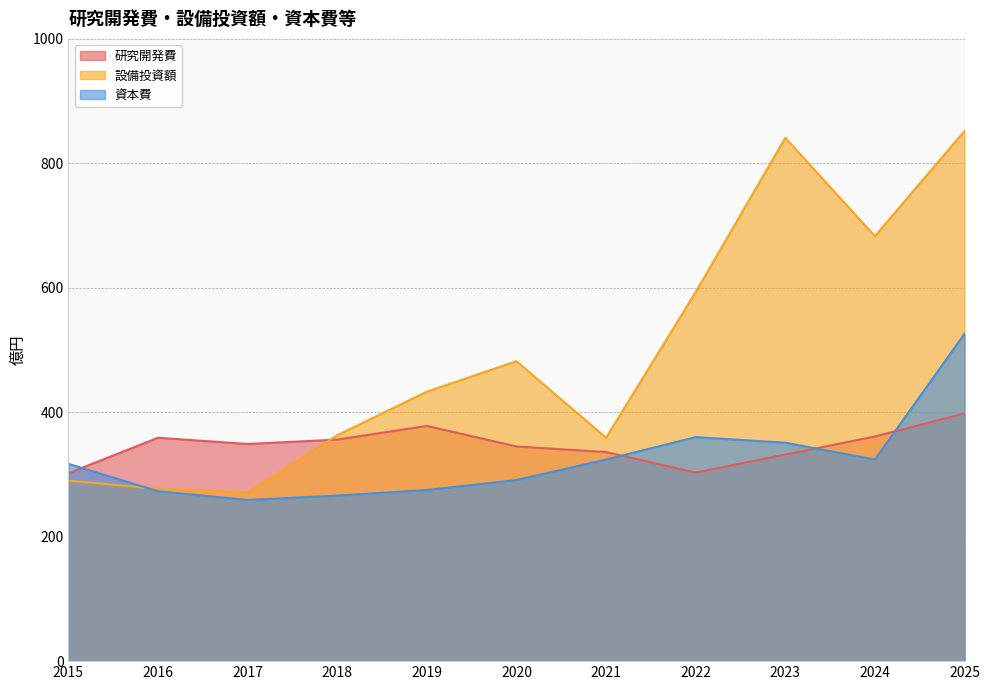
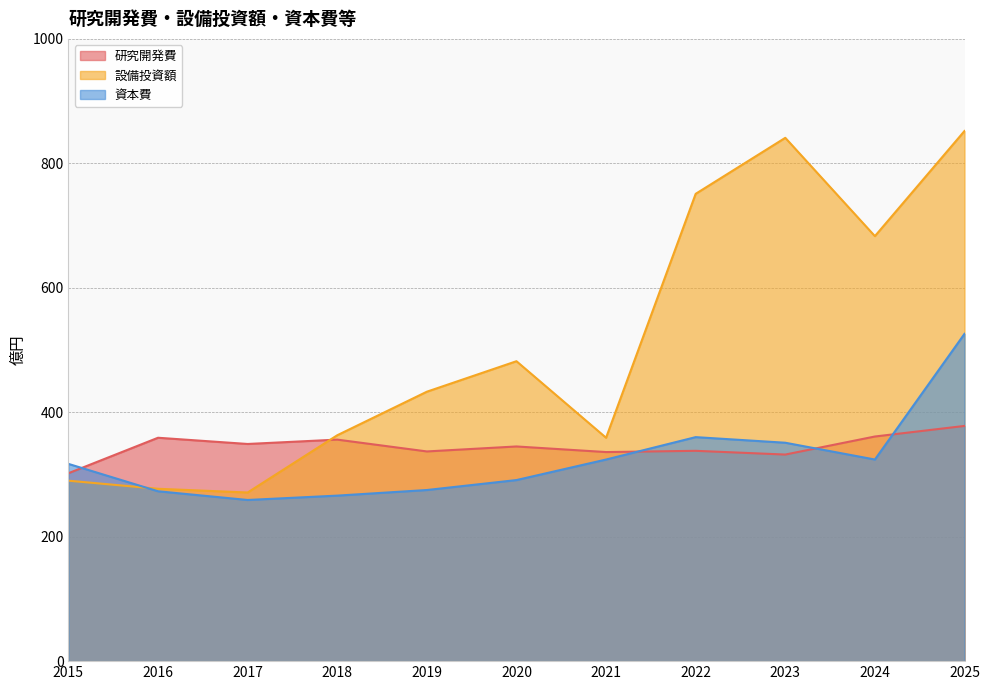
研究開発費, 2019: 380 -> 340
研究開発費, 2022: 300 -> 340
設備投資額, 2022: 590 -> 750
研究開発費, 2025: 400 -> 380
